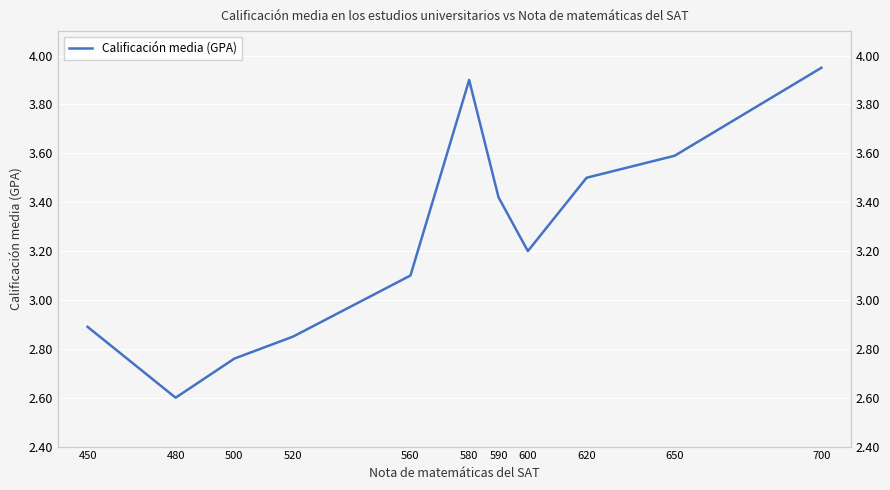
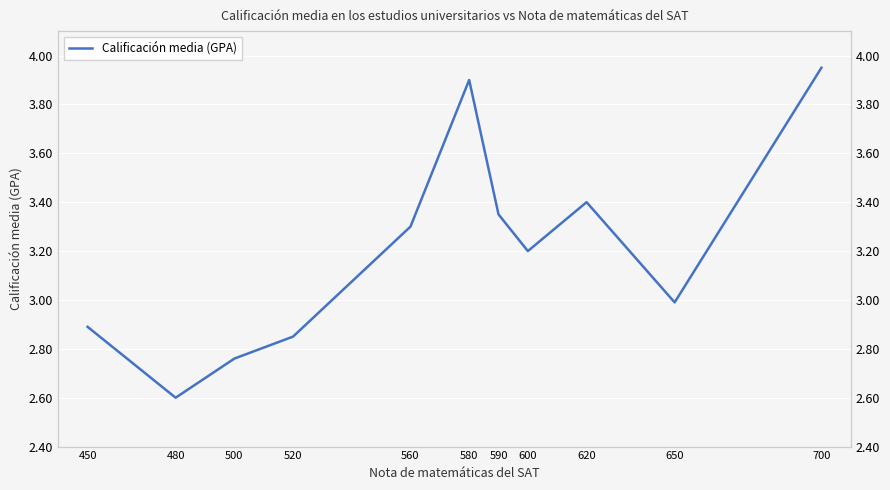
560: 3.1 -> 3.3
590: 3.42 -> 3.35
620: 3.5 -> 3.4
650: 3.59 -> 2.99
